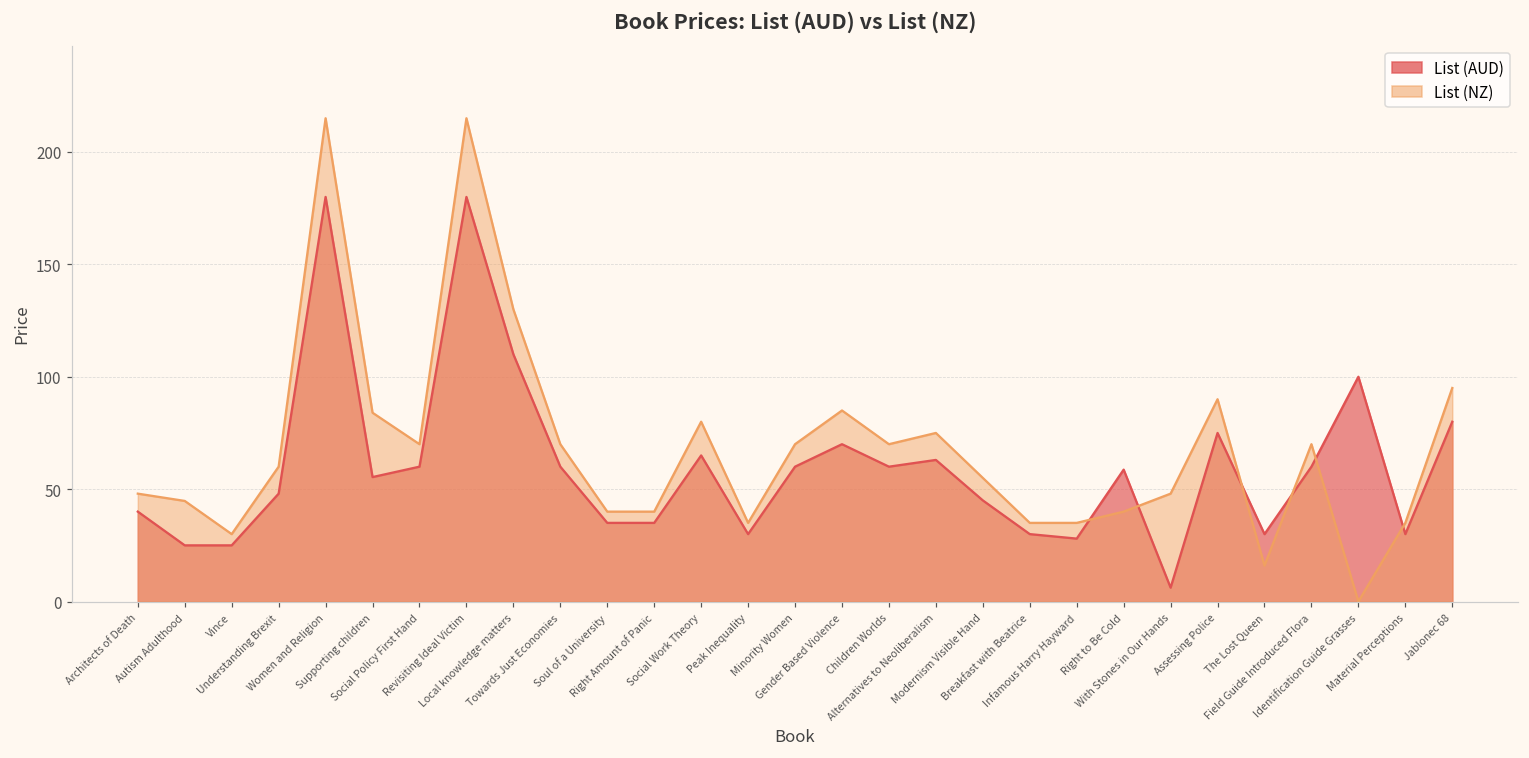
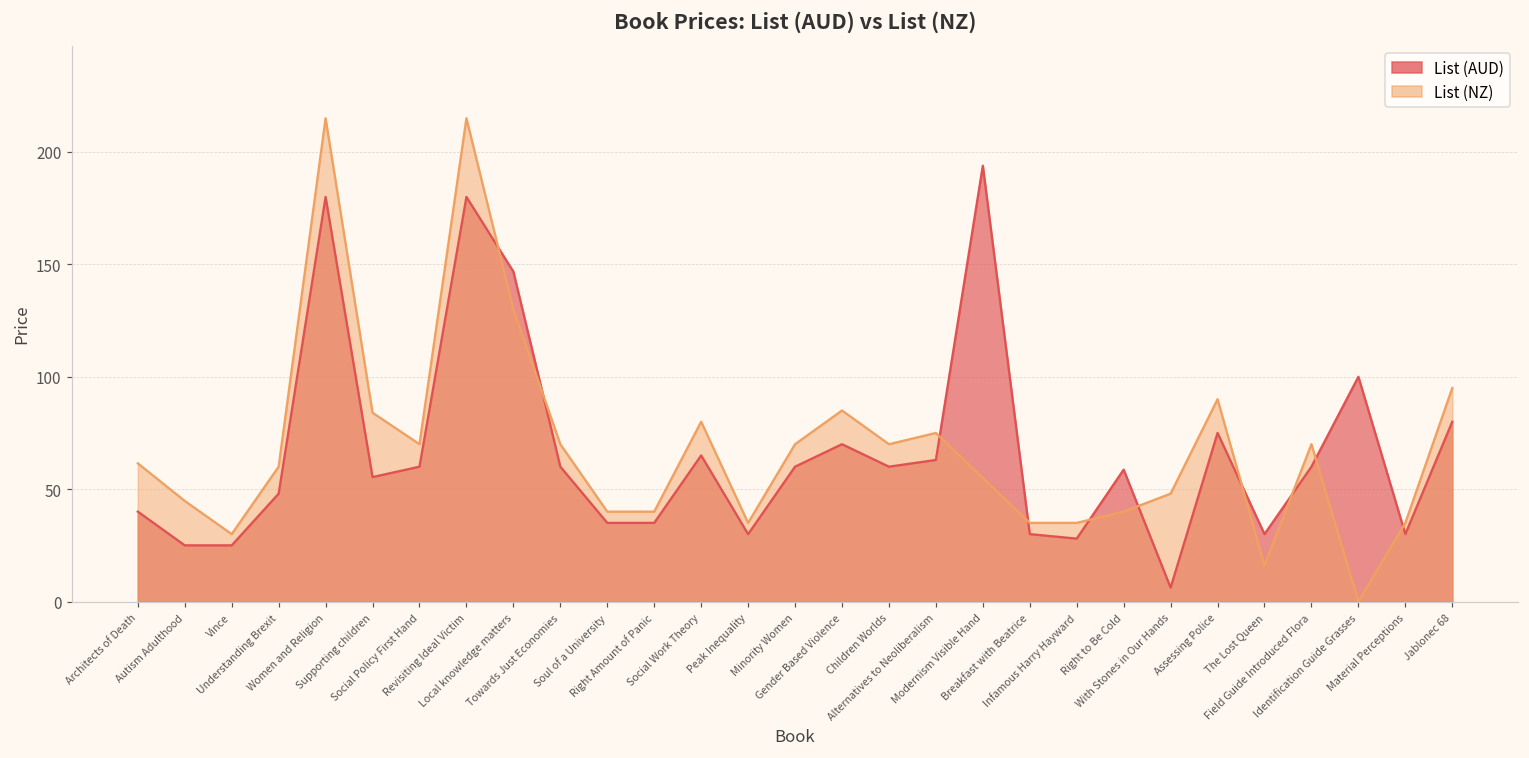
List (NZ), Architects of Death: 48 -> 61
List (AUD), Local knowledge matters: 110 -> 147
List (AUD), Modernism Visible Hand: 45 -> 194
